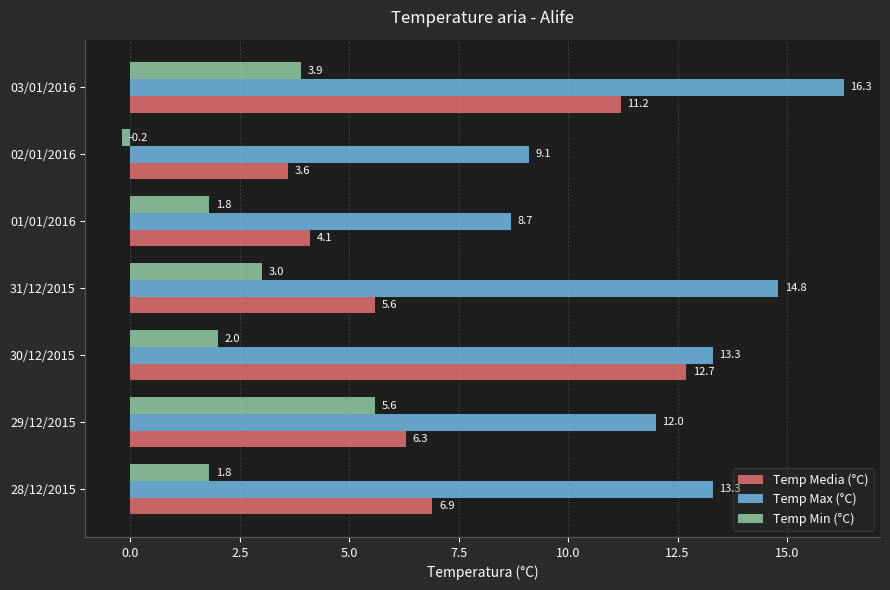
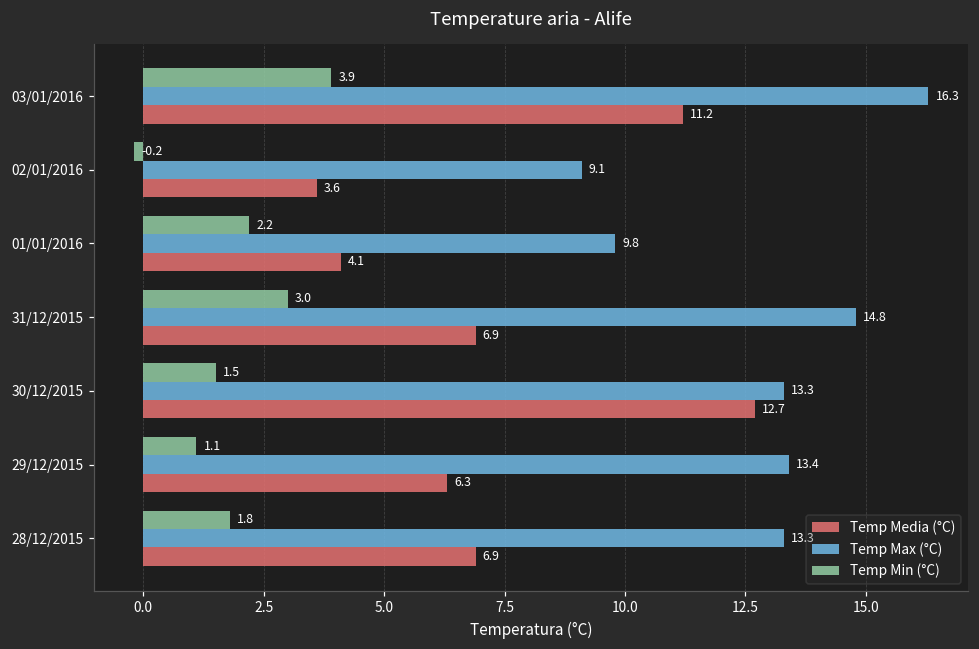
Temp Min (°C), 01/01/2016: 1.8 -> 2.2
Temp Max (°C), 01/01/2016: 8.7 -> 9.8
Temp Media (°C), 31/12/2015: 5.6 -> 6.9
Temp Min (°C), 30/12/2015: 2.0 -> 1.5
Temp Min (°C), 29/12/2015: 5.6 -> 1.1
Temp Max (°C), 29/12/2015: 12.0 -> 13.4
